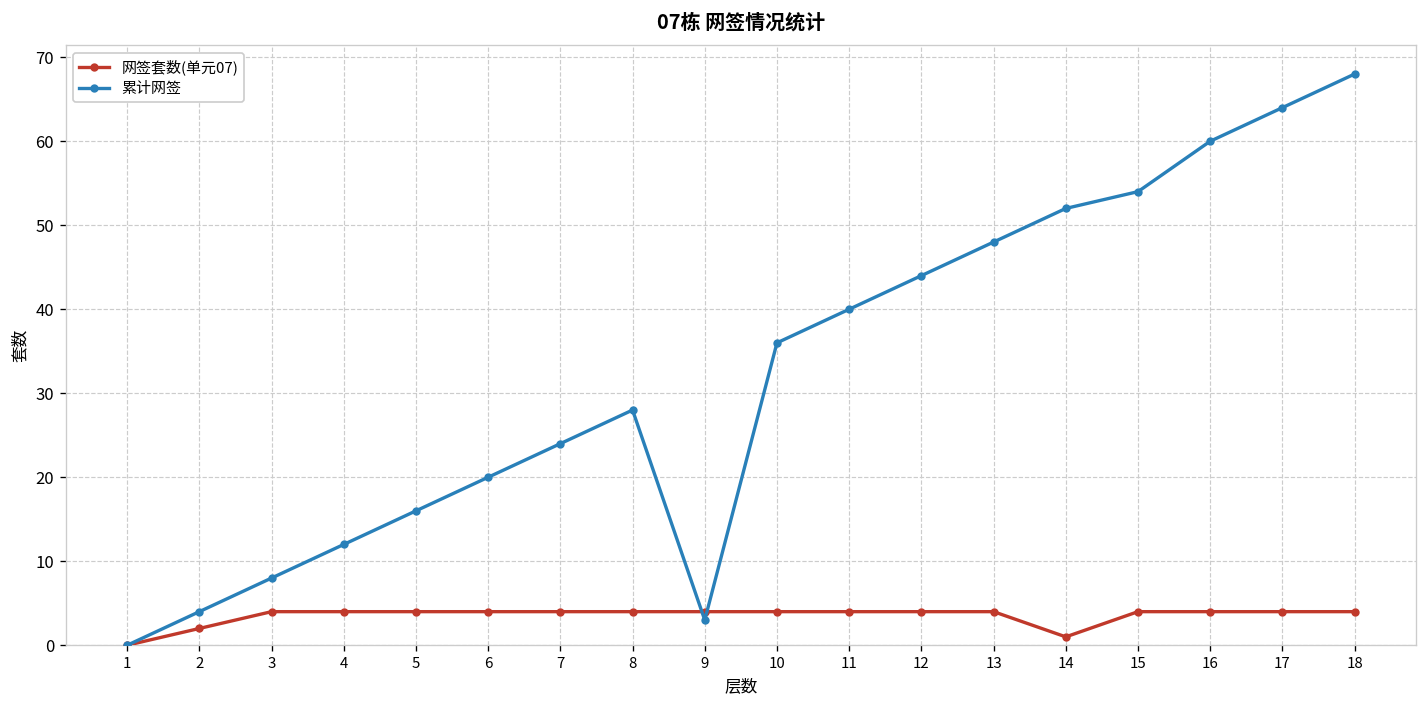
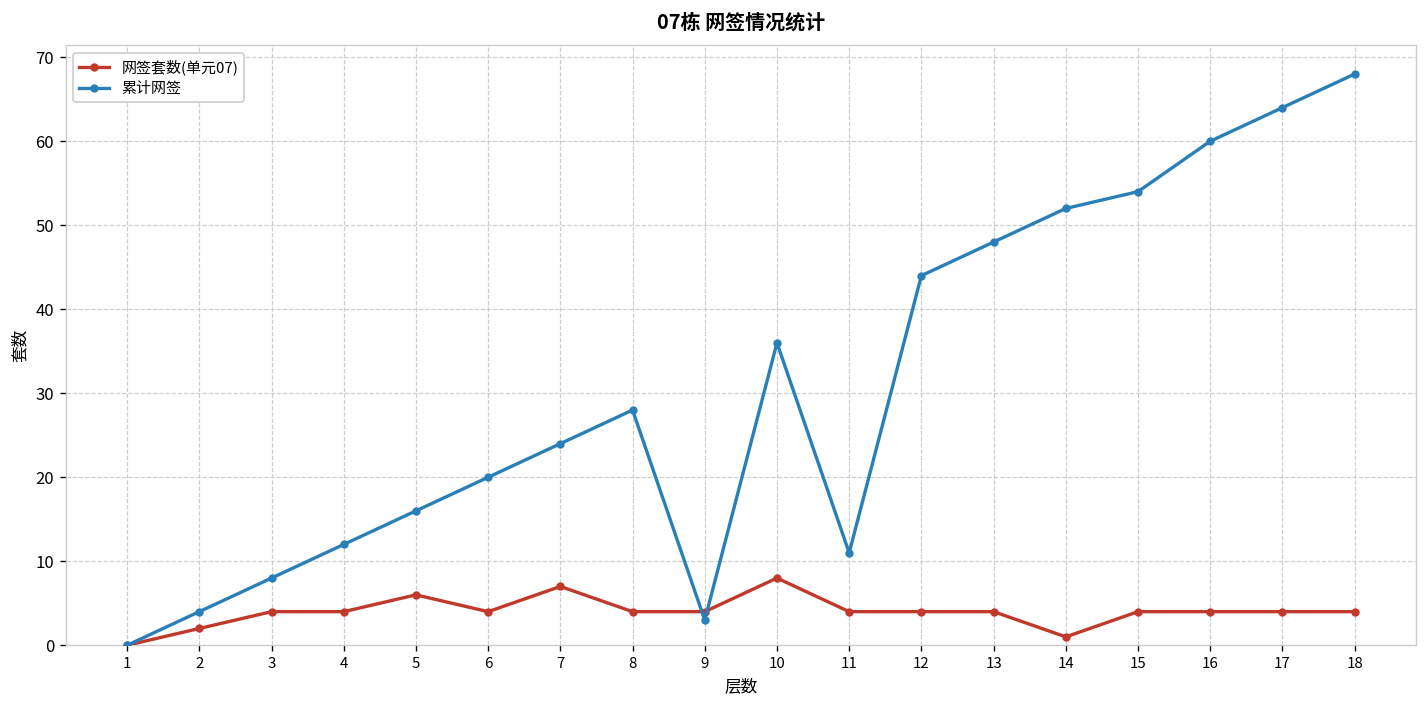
网签套数(单元07), 5: 4 -> 6
网签套数(单元07), 7: 4 -> 7
网签套数(单元07), 10: 4 -> 8
累计网签, 11: 40 -> 11
